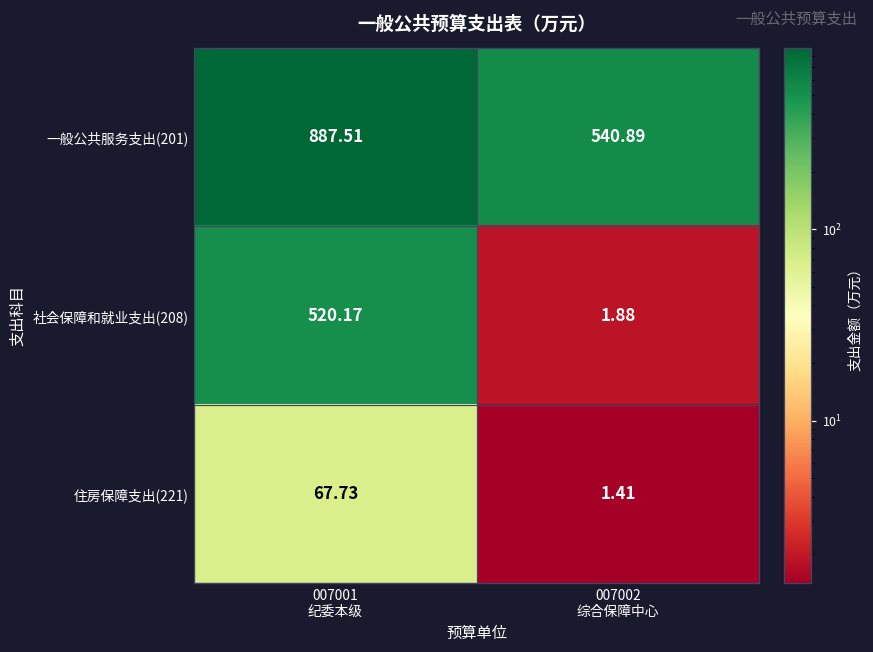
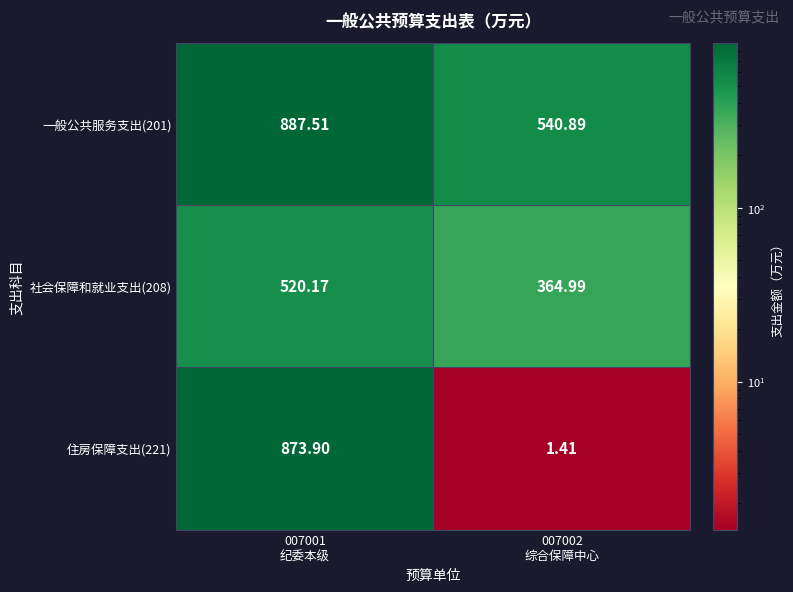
社会保障和就业支出(208), 007002 综合保障中心: 1.88 -> 364.99
住房保障支出(221), 007001 纪委本级: 67.73 -> 873.90
